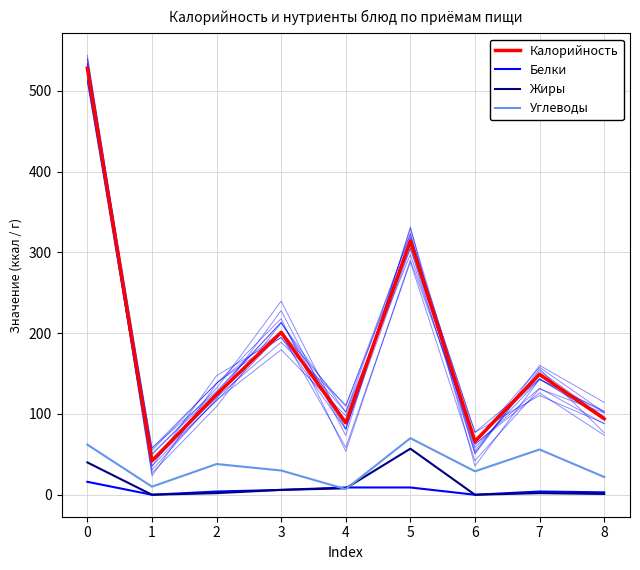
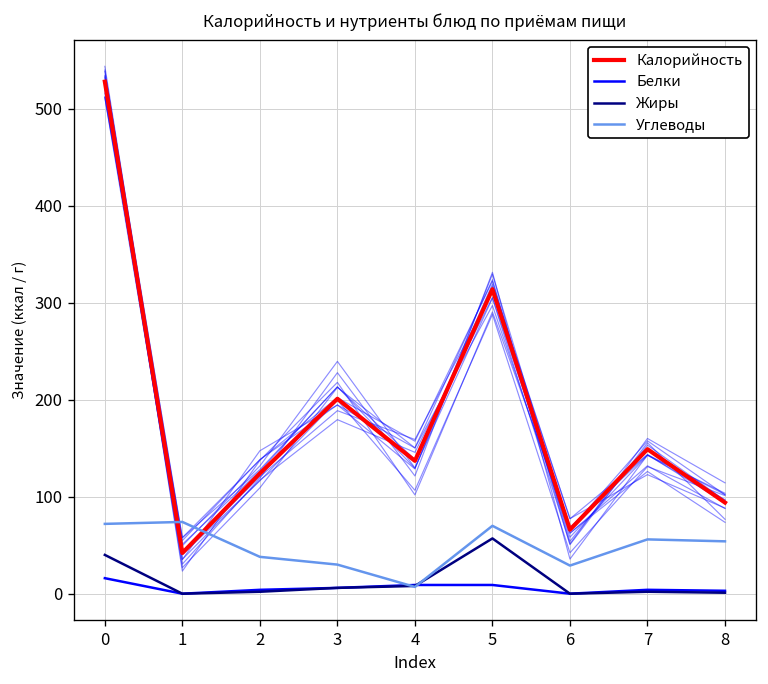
Углеводы, 0: 60 -> 70
Углеводы, 1: 10 -> 70
Калорийность, 4: 90 -> 140
Углеводы, 8: 20 -> 50
